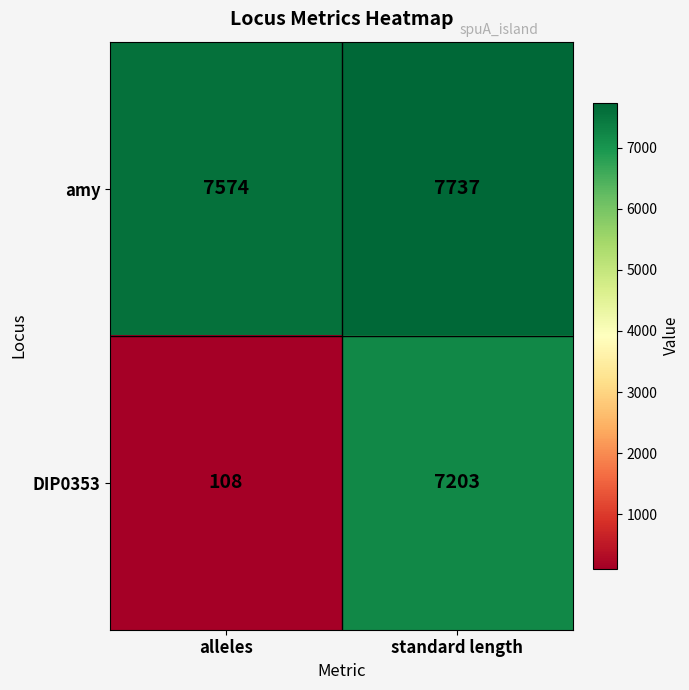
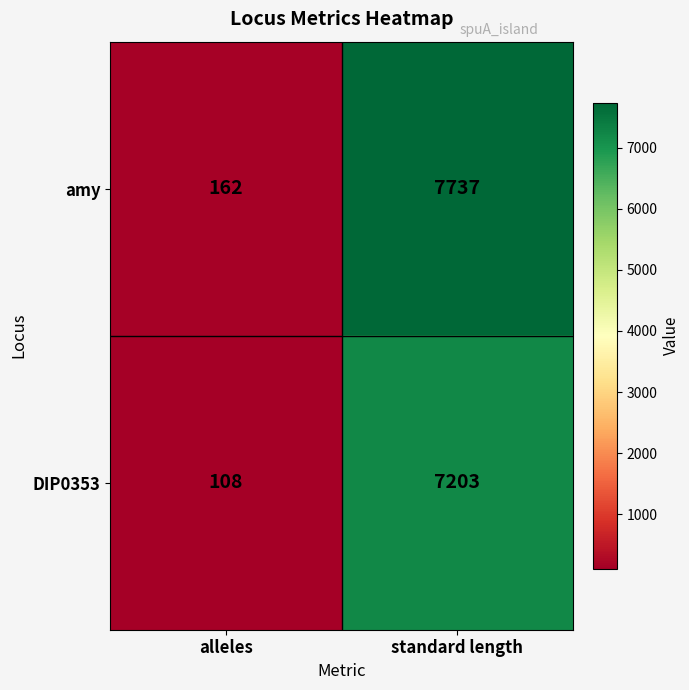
amy, alleles: 7574 -> 162
